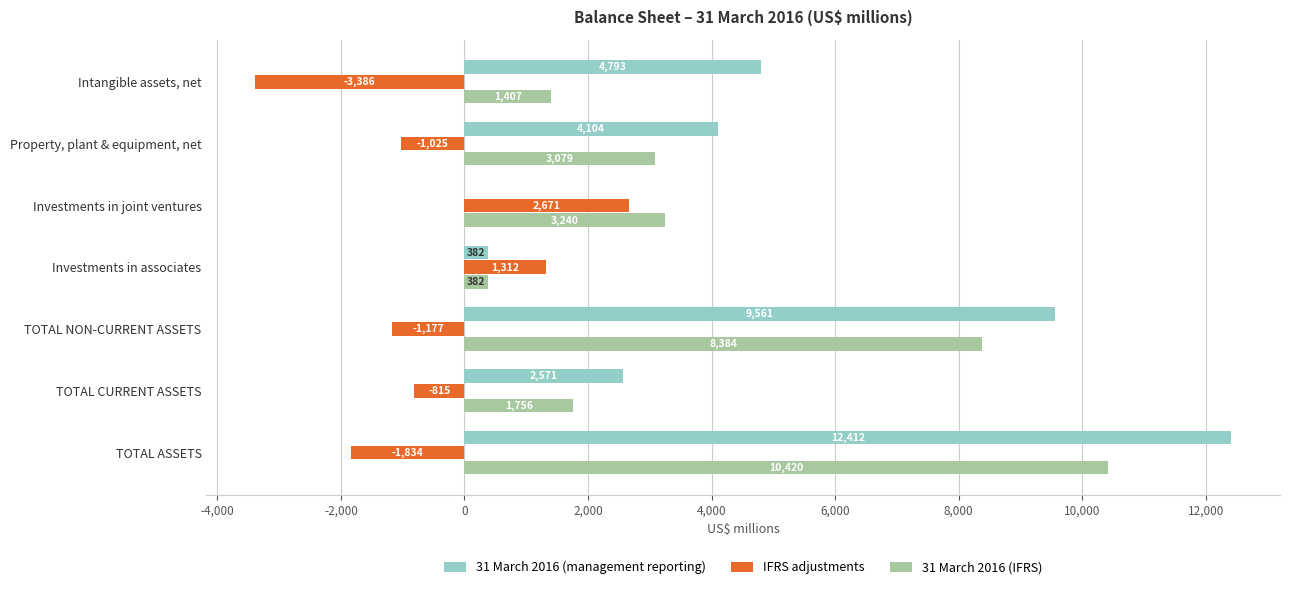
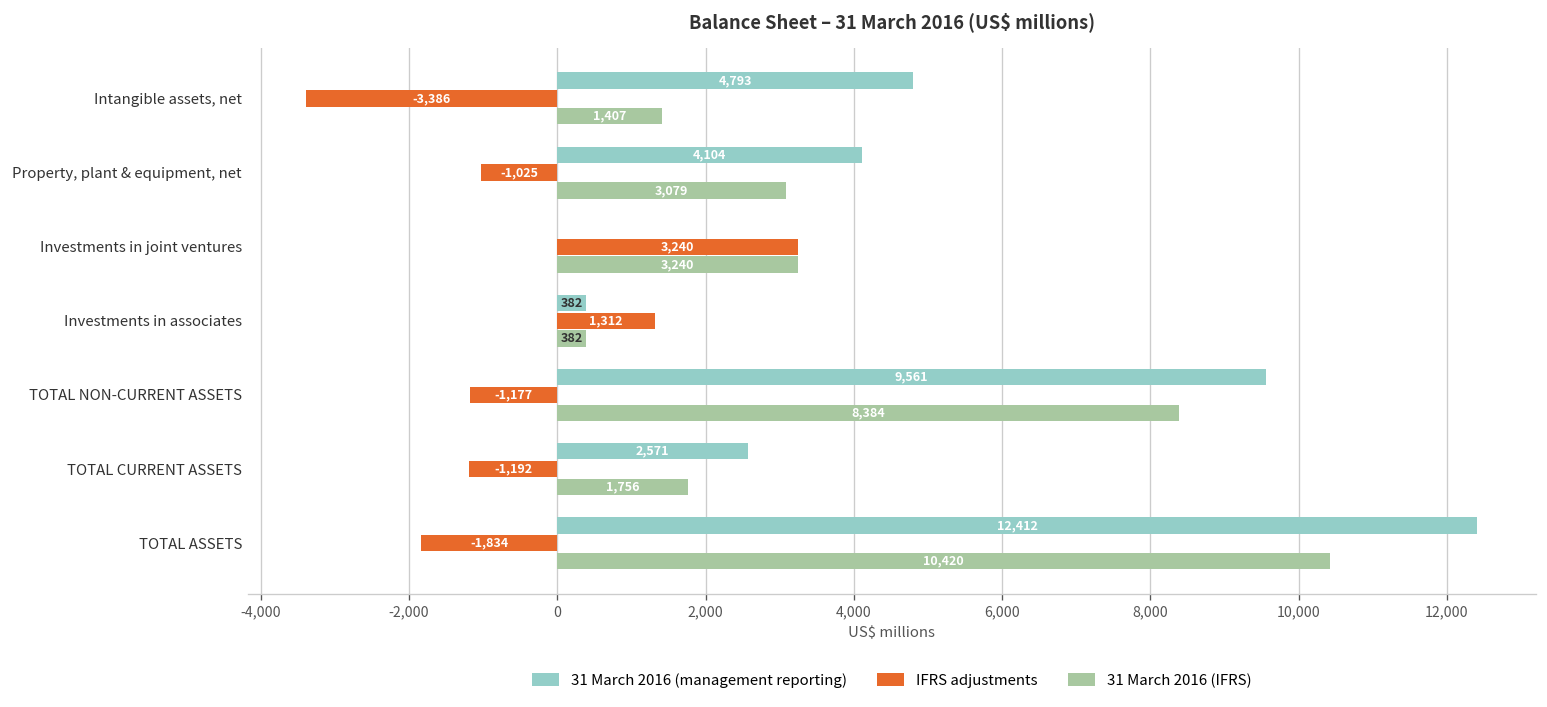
IFRS adjustments, Investments in joint ventures: 2,671 -> 3,240
IFRS adjustments, TOTAL CURRENT ASSETS: -815 -> -1,192
